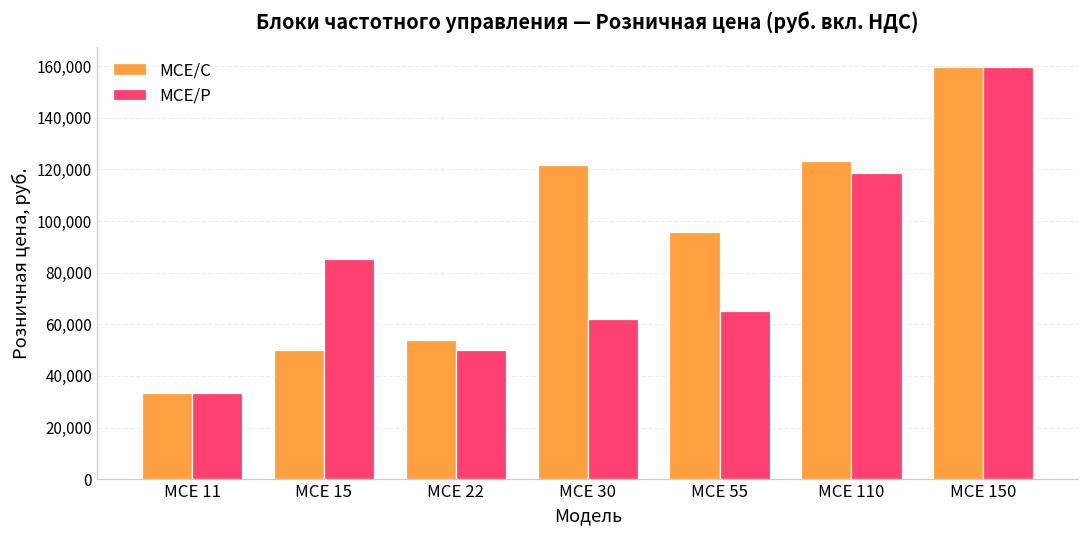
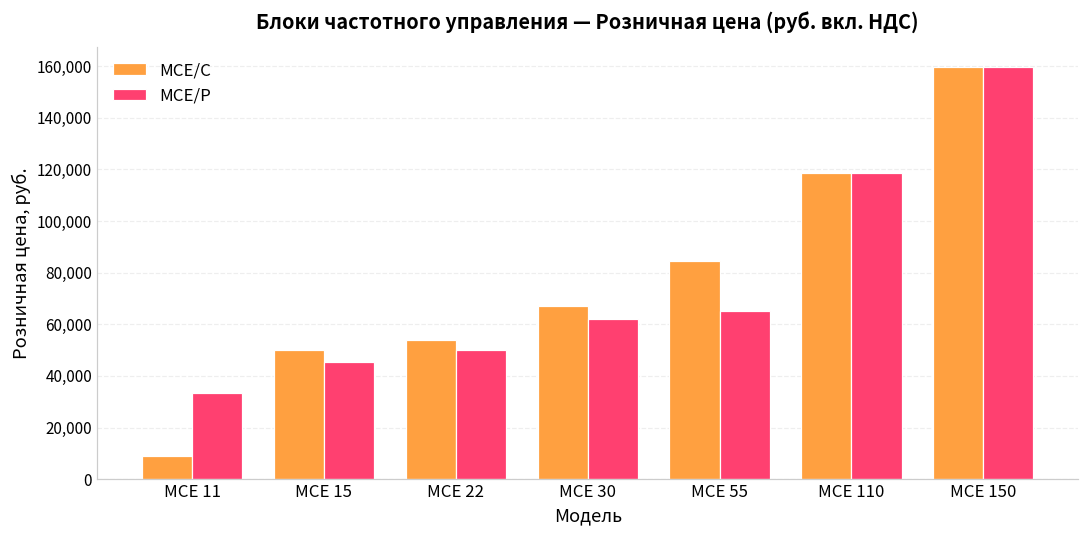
MCE/C, MCE 11: 33,000 -> 9,000
MCE/P, MCE 15: 85,000 -> 45,000
MCE/C, MCE 30: 122,000 -> 67,000
MCE/C, MCE 55: 96,000 -> 85,000
MCE/C, MCE 110: 123,000 -> 118,000
